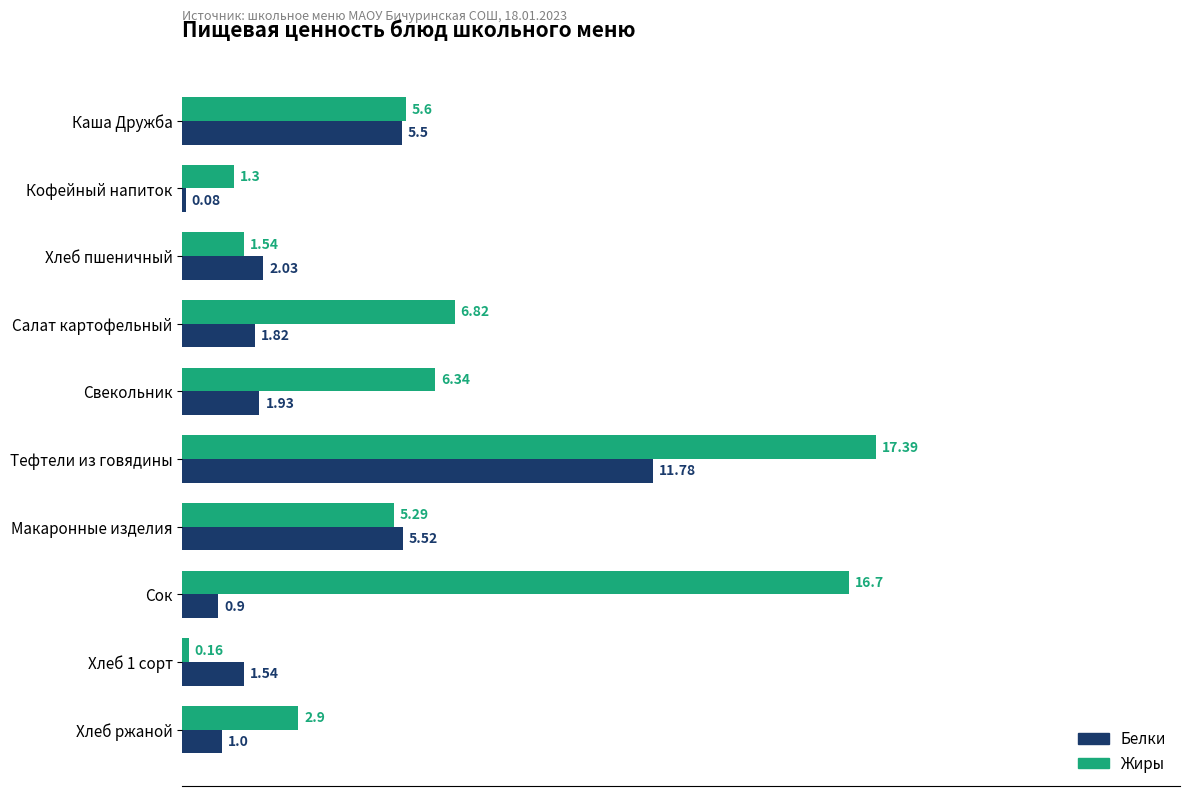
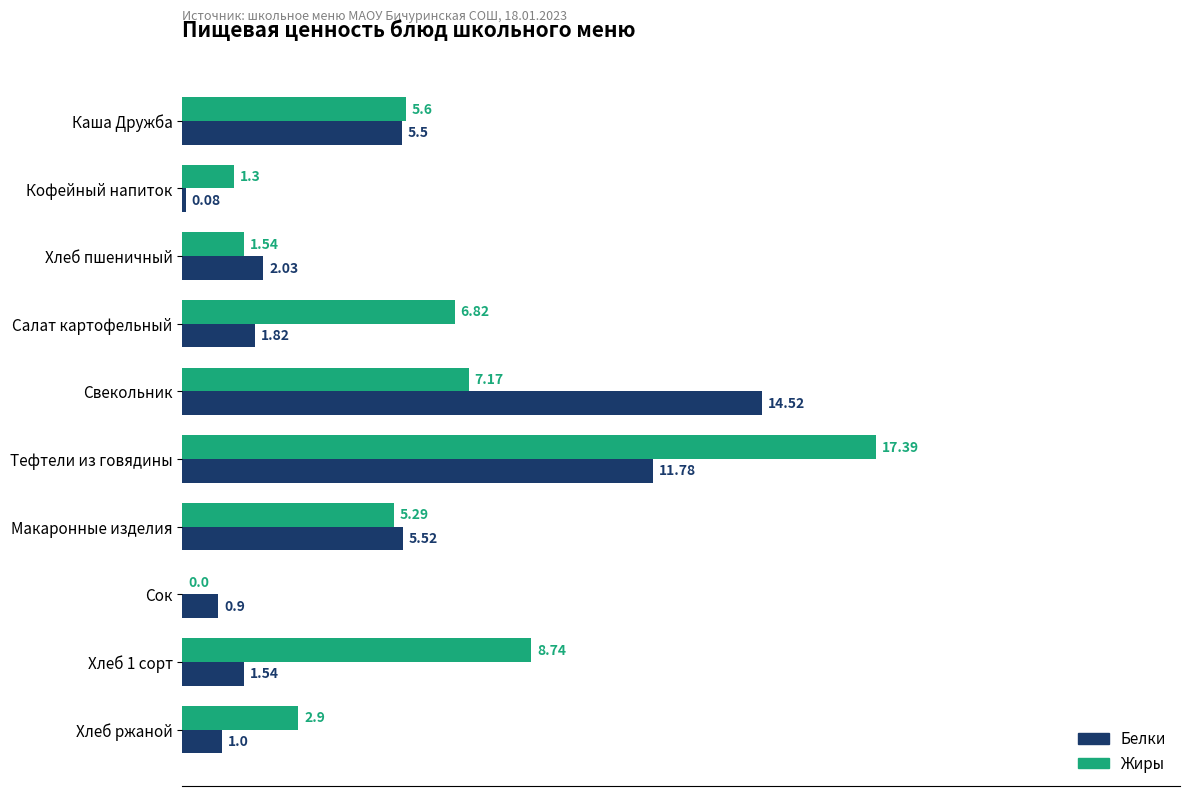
Жиры, Свекольник: 6.34 -> 7.17
Белки, Свекольник: 1.93 -> 14.52
Жиры, Сок: 16.7 -> 0.0
Жиры, Хлеб 1 сорт: 0.16 -> 8.74
